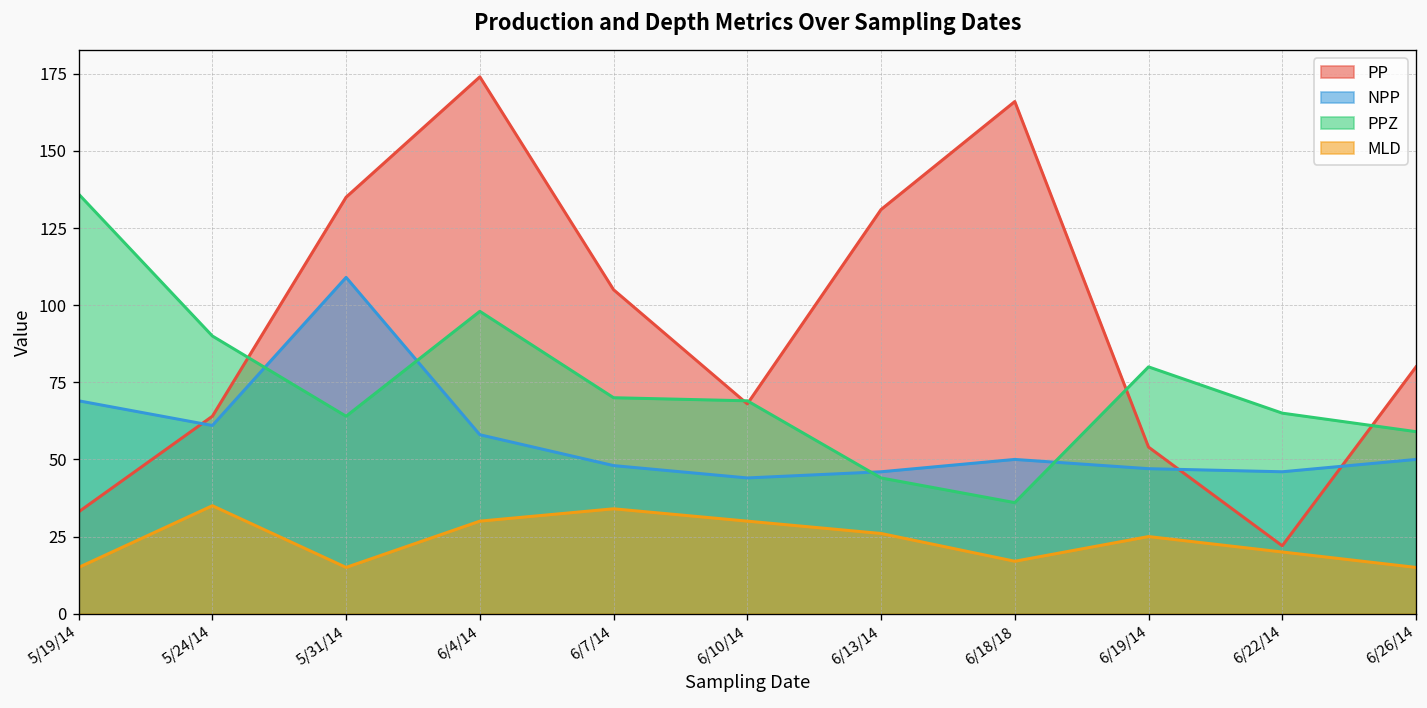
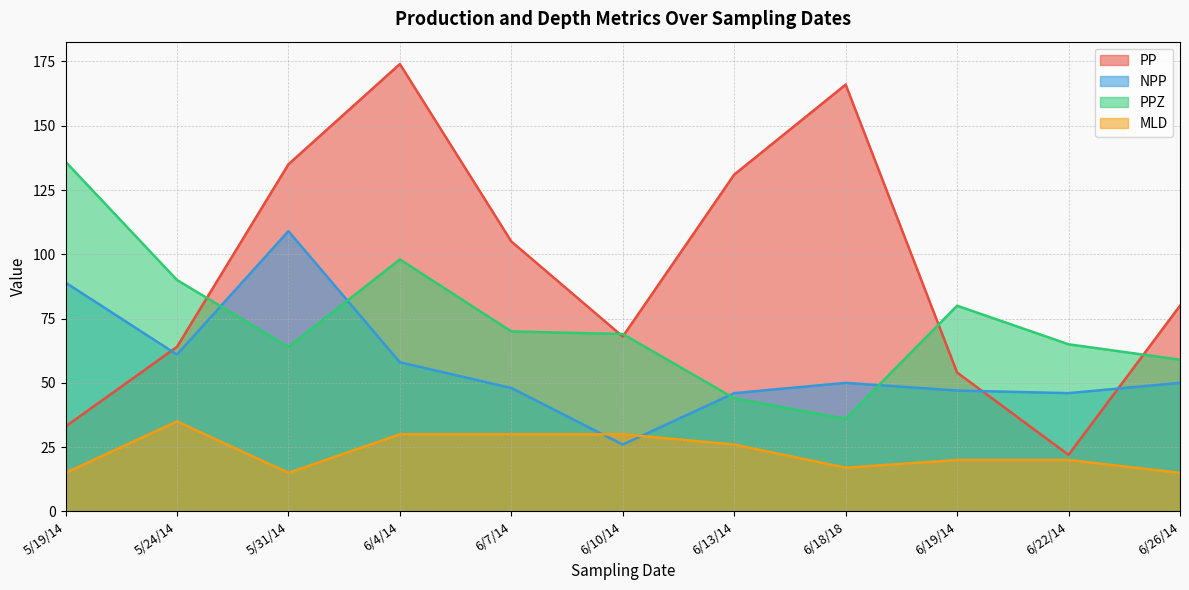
NPP, 5/19/14: 69 -> 89
MLD, 6/7/14: 34 -> 30
NPP, 6/10/14: 44 -> 26
MLD, 6/19/14: 25 -> 20
